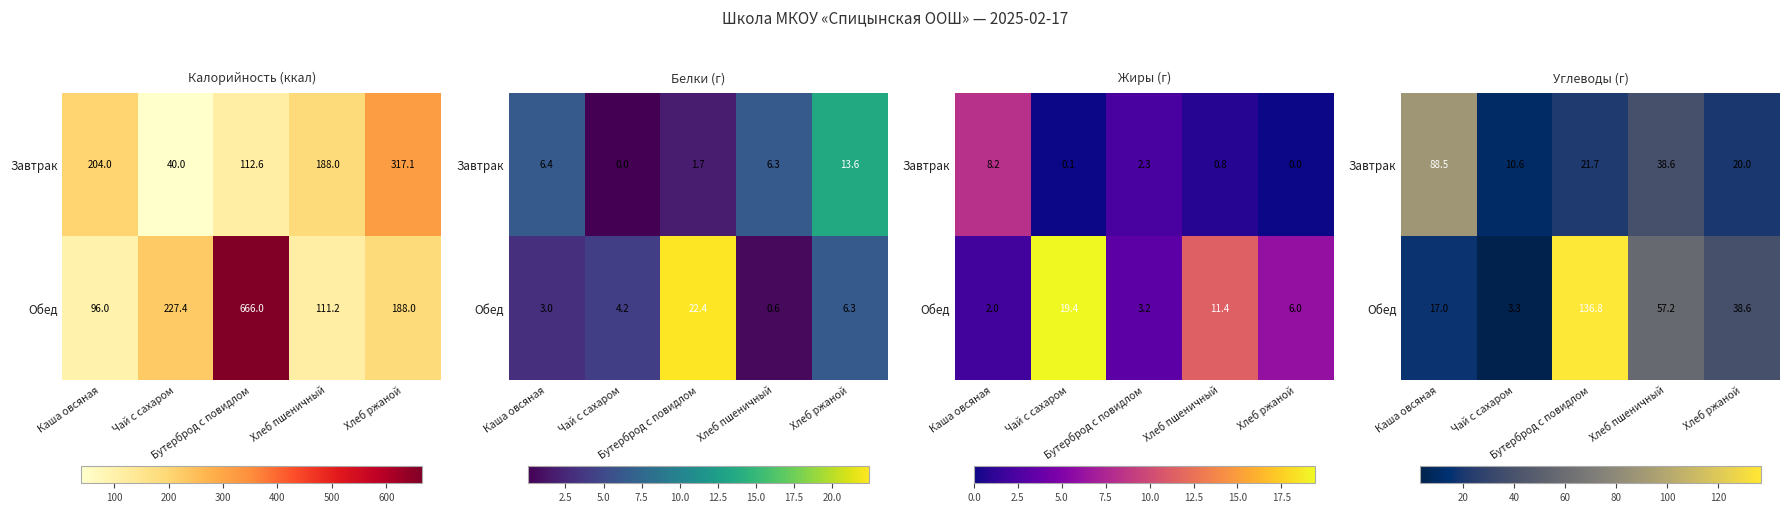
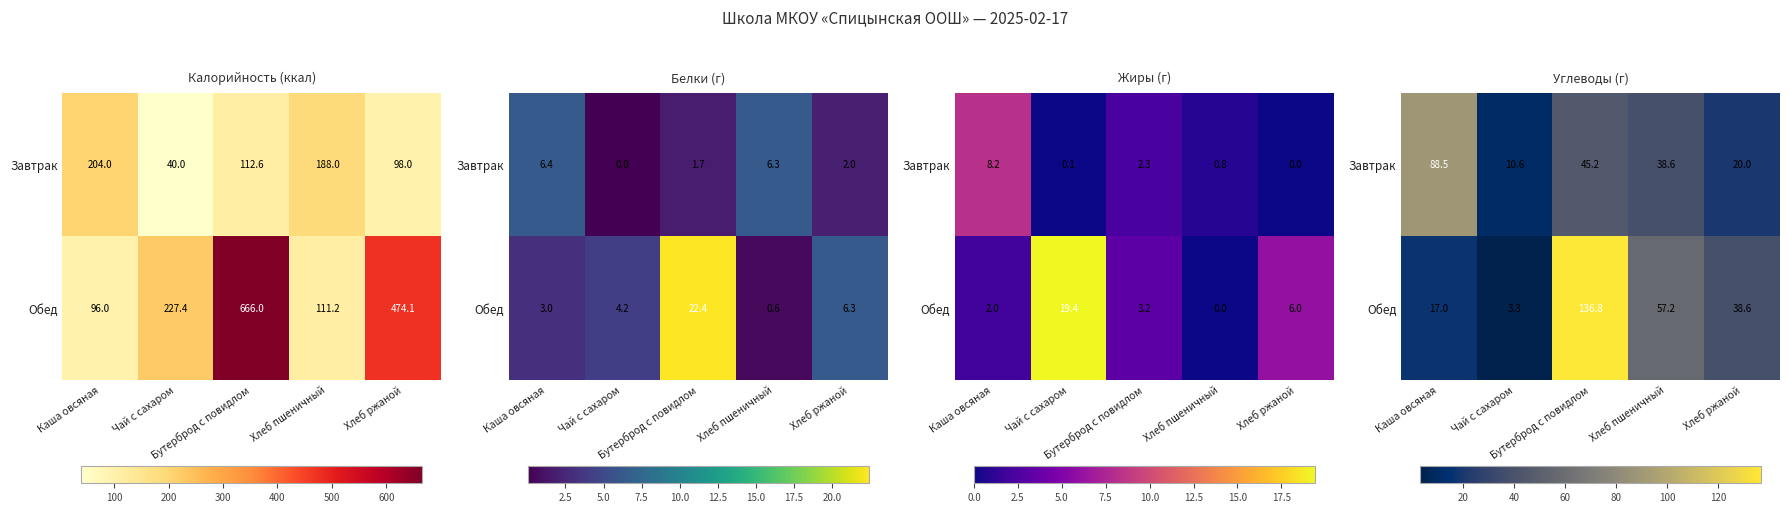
Калорийность (ккал), Завтрак, Хлеб ржаной: 317.1 -> 98.0
Калорийность (ккал), Обед, Хлеб ржаной: 188.0 -> 474.1
Белки (г), Завтрак, Хлеб ржаной: 13.6 -> 2.0
Жиры (г), Обед, Хлеб пшеничный: 11.4 -> 0.0
Углеводы (г), Завтрак, Бутерброд с повидлом: 21.7 -> 45.2
